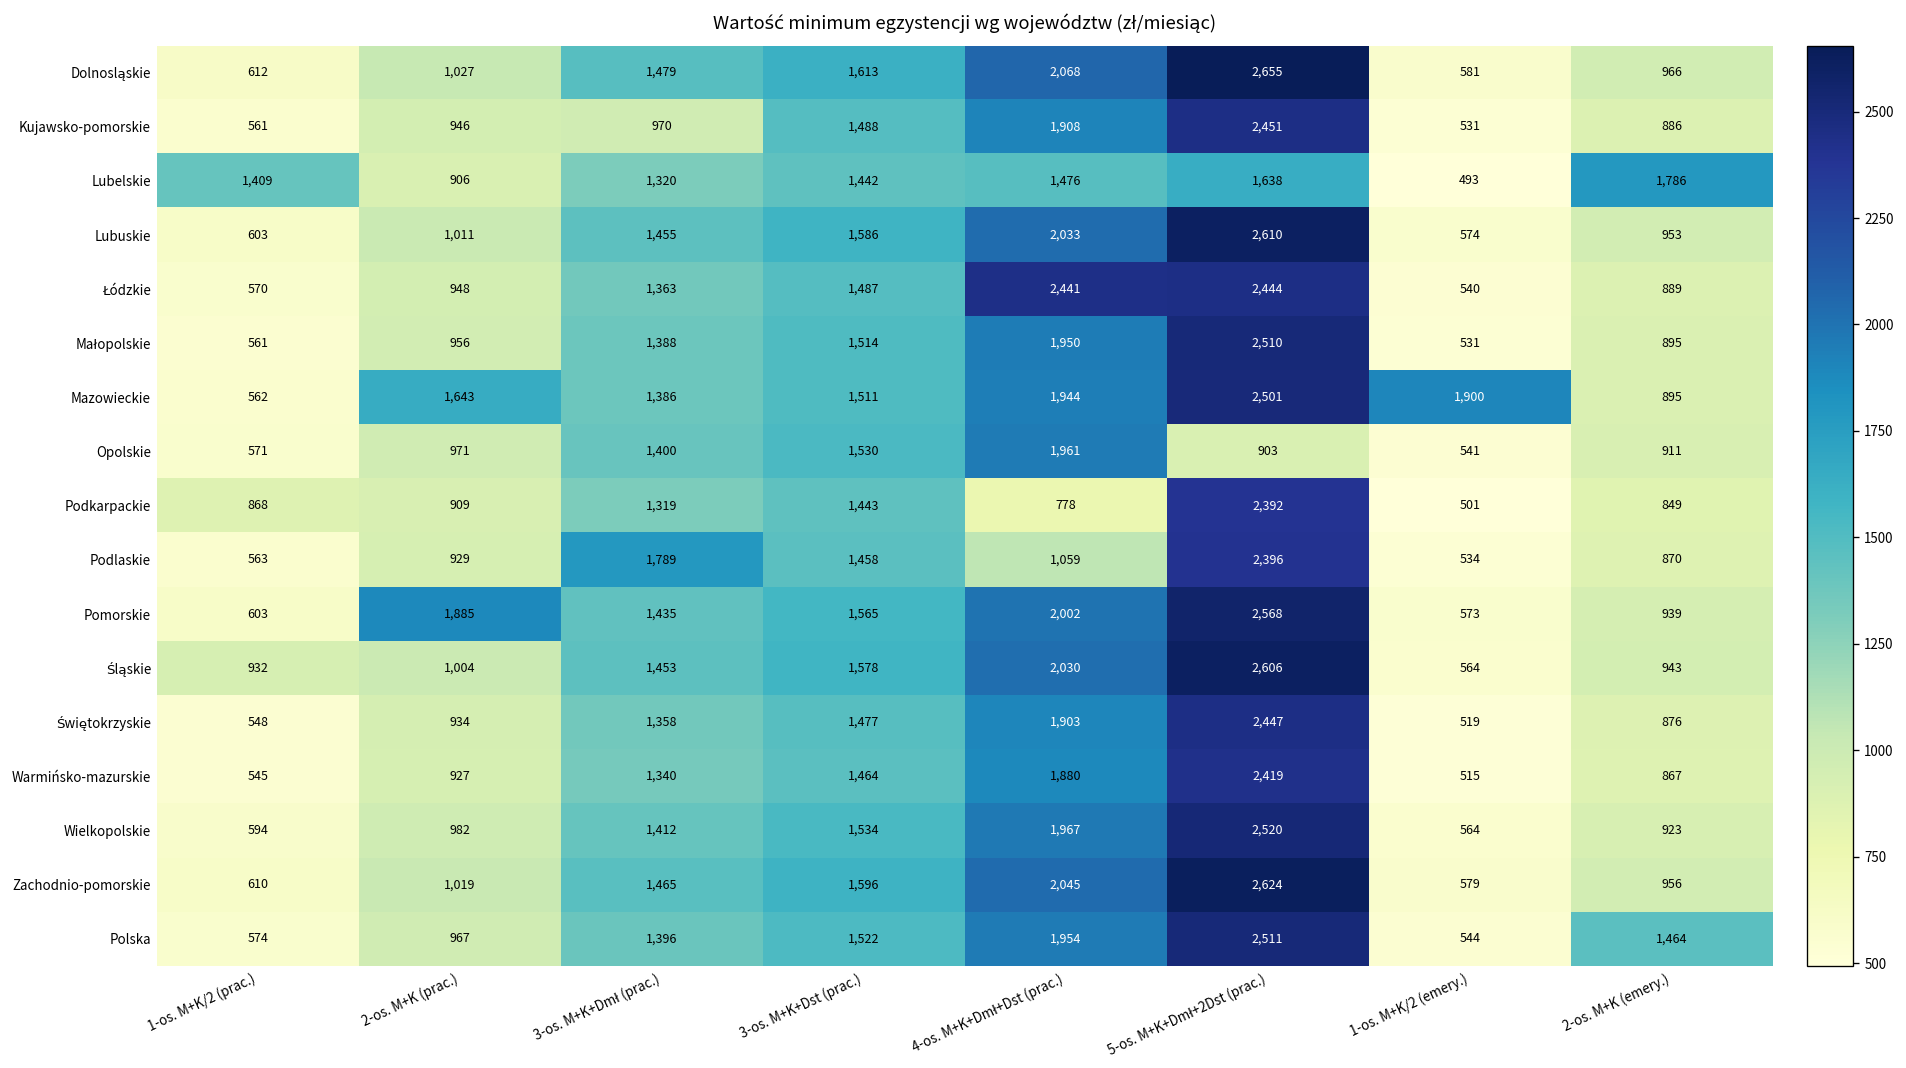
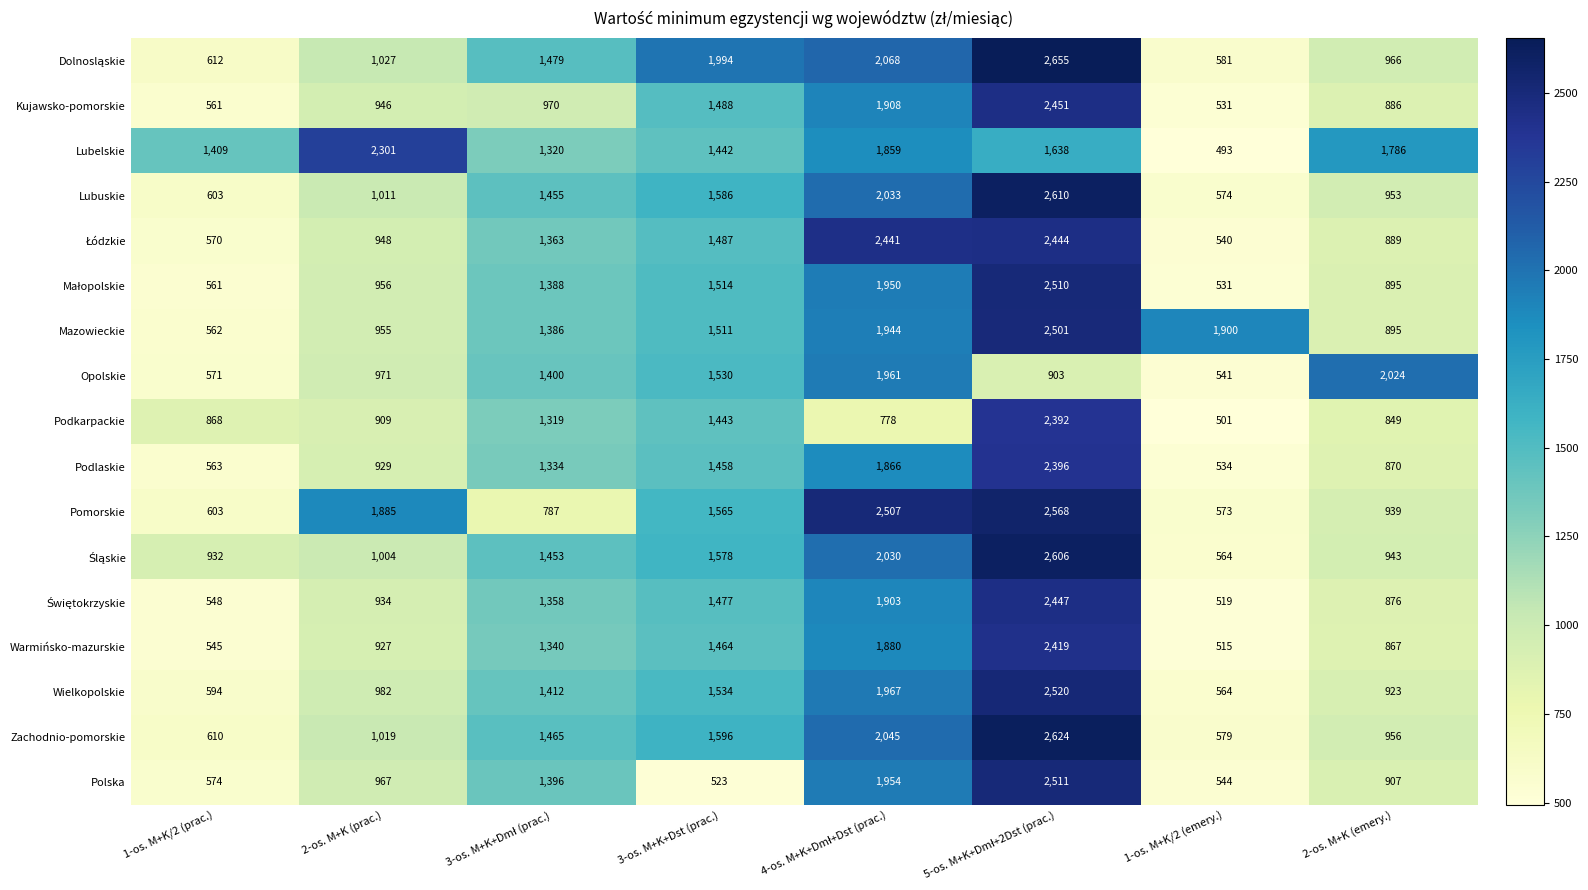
Dolnosląskie, 3-os. M+K+Dst (prac.): 1,613 -> 1,994
Lubelskie, 2-os. M+K (prac.): 906 -> 2,301
Lubelskie, 4-os. M+K+Dmł+Dst (prac.): 1,476 -> 1,859
Mazowieckie, 2-os. M+K (prac.): 1,643 -> 955
Opolskie, 2-os. M+K (emery.): 911 -> 2,024
Podlaskie, 3-os. M+K+Dmł (prac.): 1,789 -> 1,334
Podlaskie, 4-os. M+K+Dmł+Dst (prac.): 1,059 -> 1,866
Pomorskie, 3-os. M+K+Dmł (prac.): 1,435 -> 787
Pomorskie, 4-os. M+K+Dmł+Dst (prac.): 2,002 -> 2,507
Polska, 3-os. M+K+Dst (prac.): 1,522 -> 523
Polska, 2-os. M+K (emery.): 1,464 -> 907
